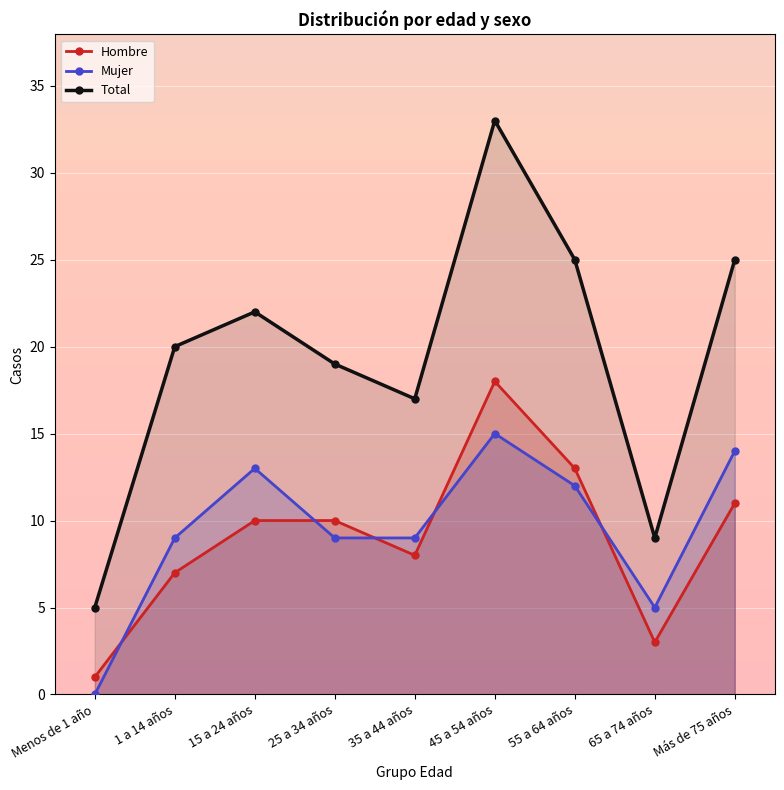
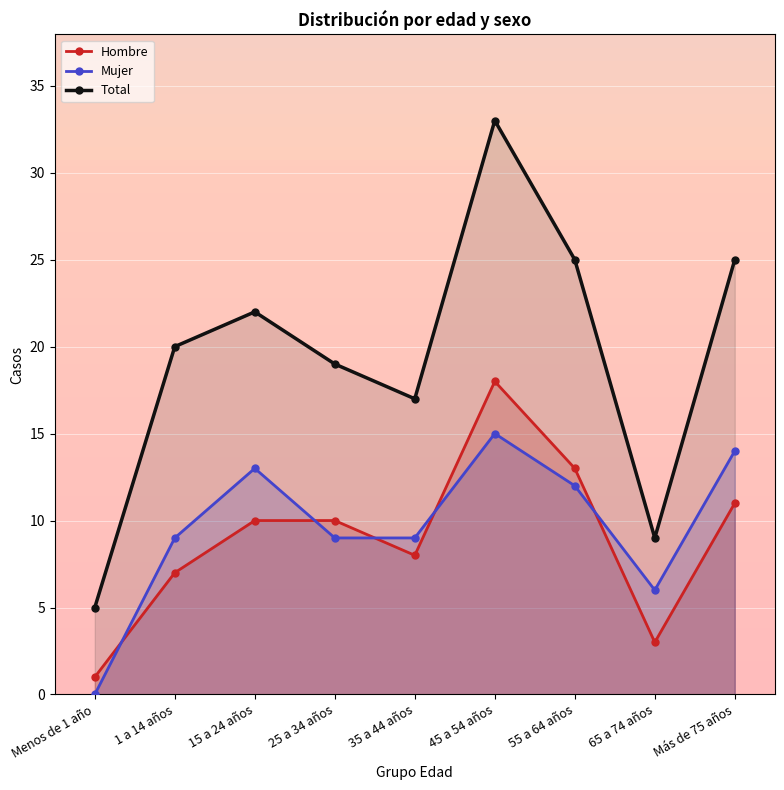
Mujer, 65 a 74 años: 5 -> 6
